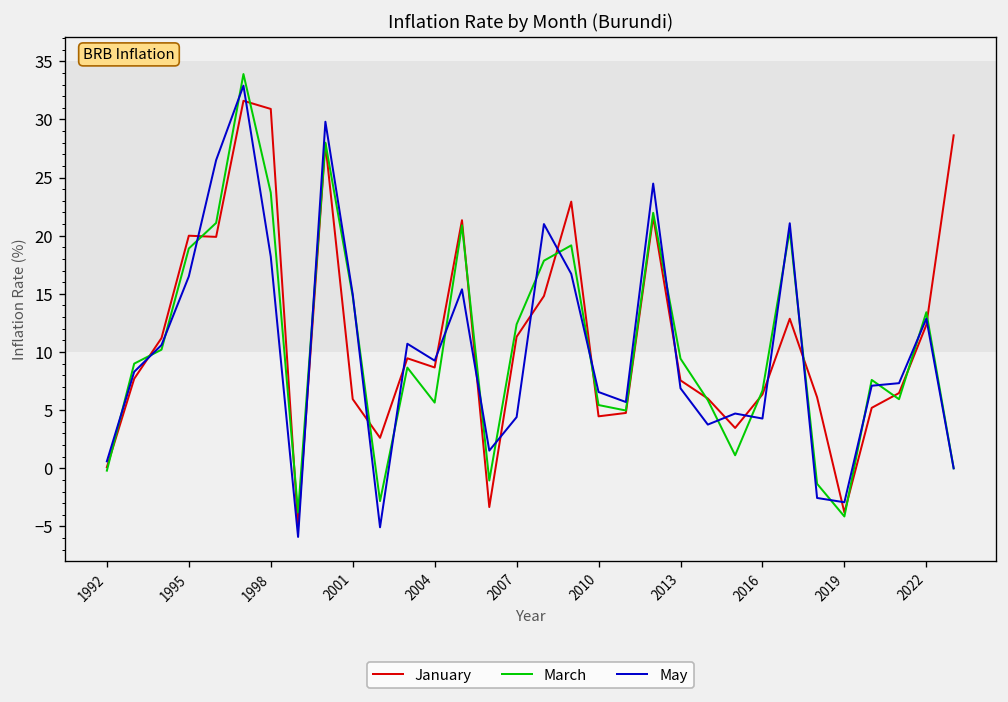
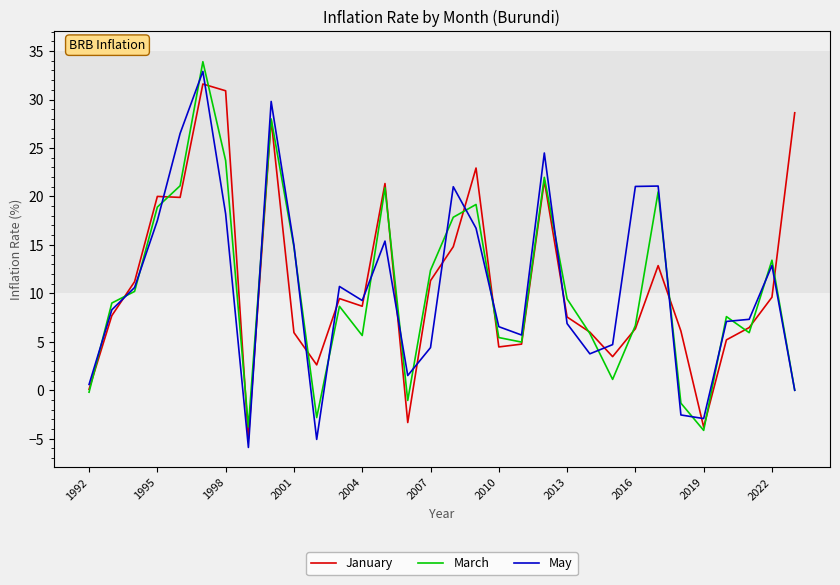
May, 1995: 17 -> 18
May, 2016: 4 -> 21
January, 2022: 12 -> 10
